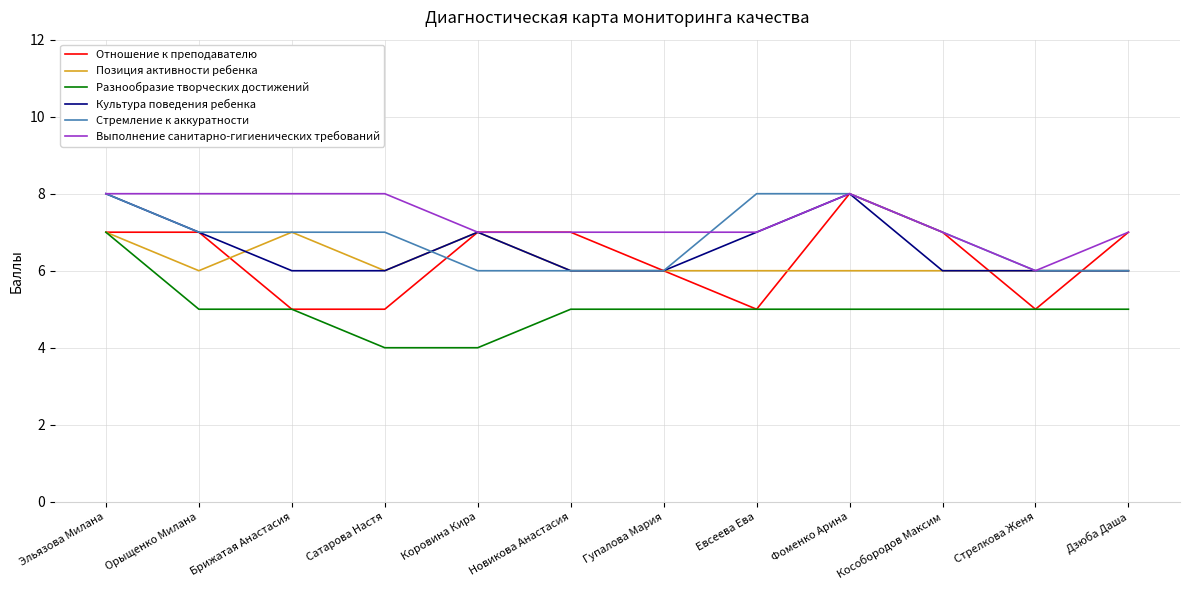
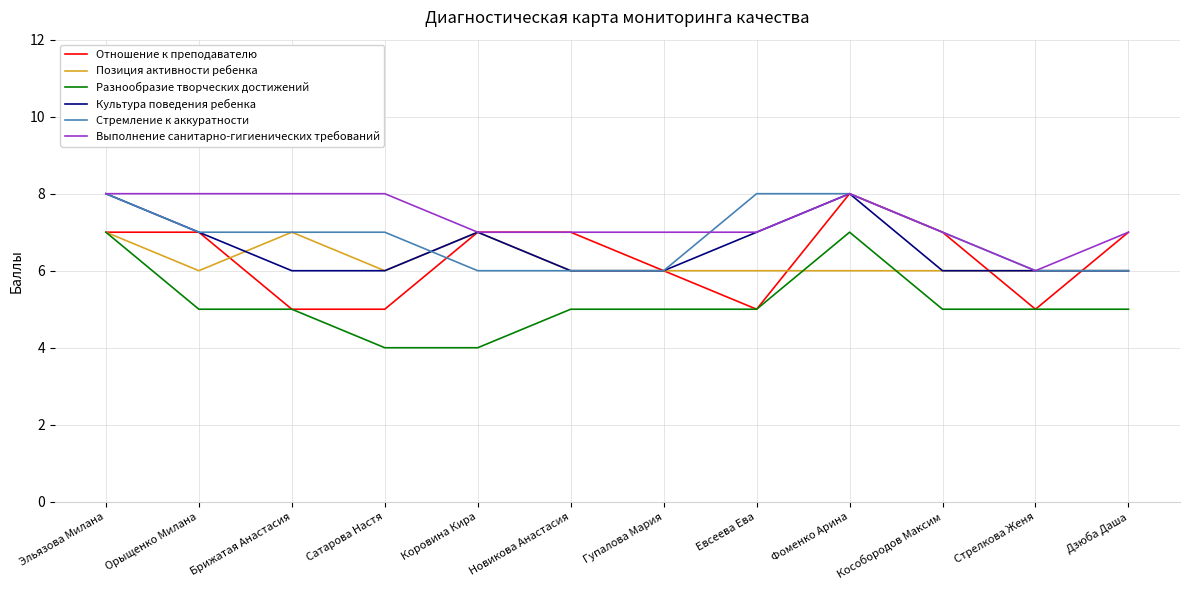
Разнообразие творческих достижений, Фоменко Арина: 5 -> 7
